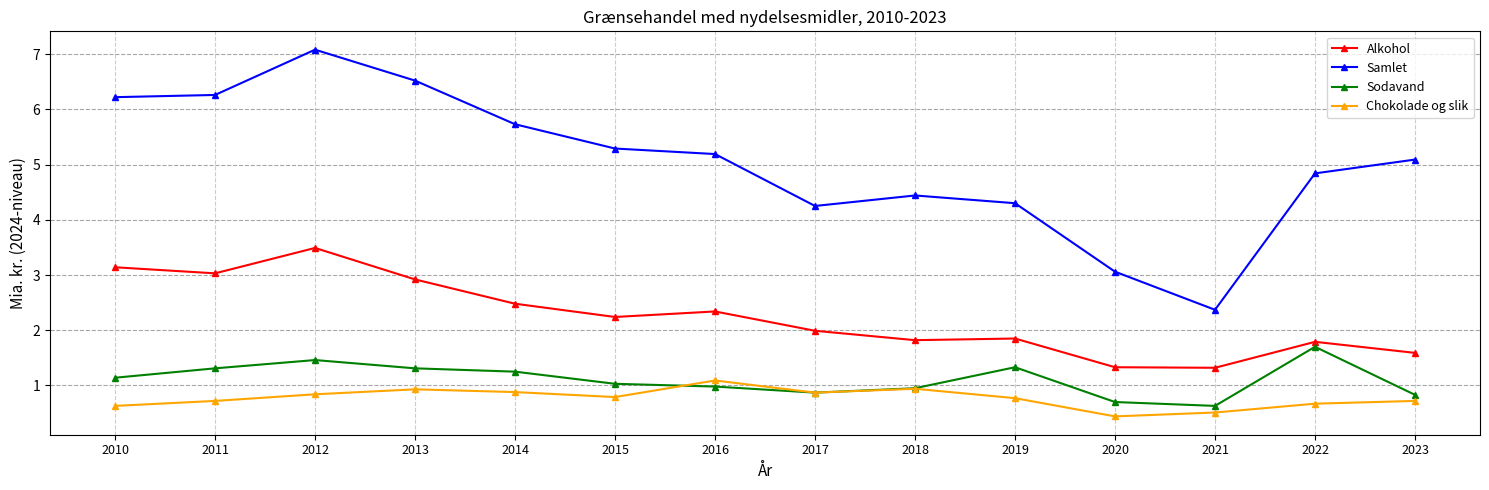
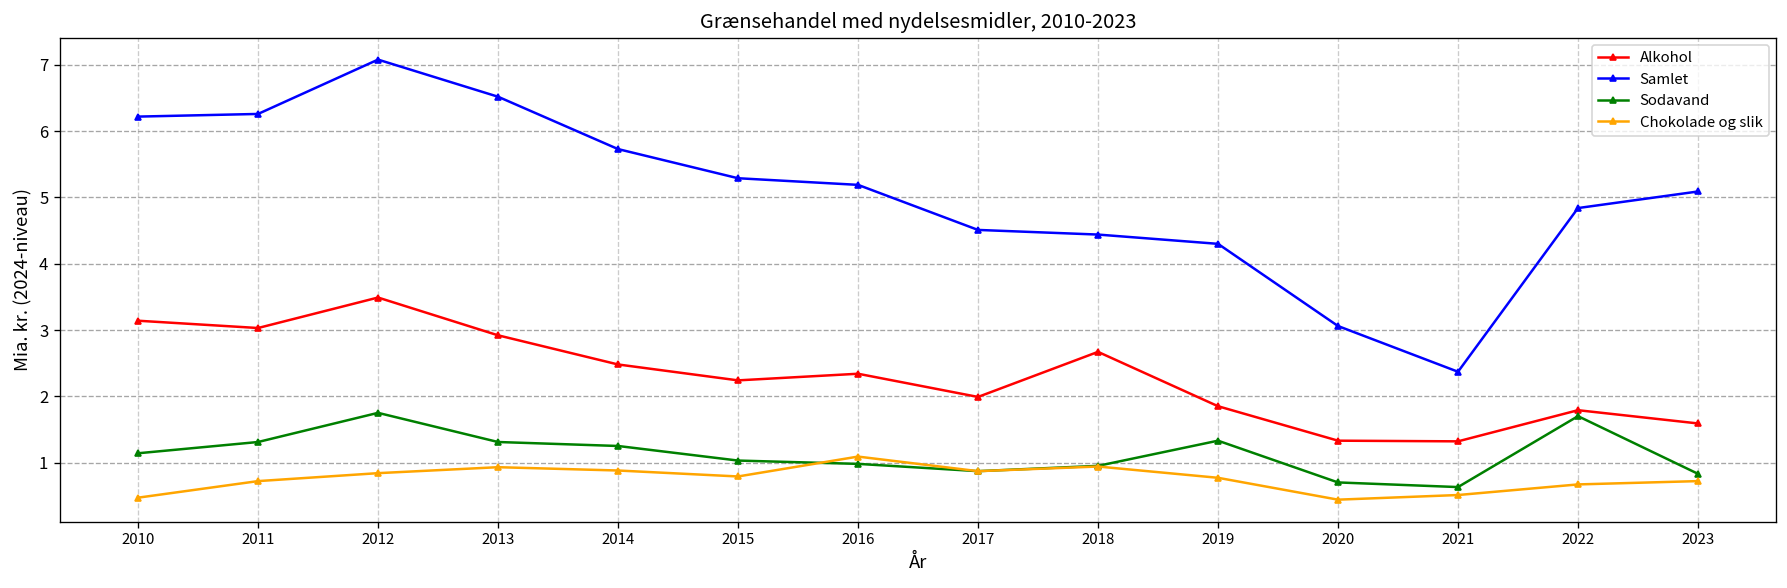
Chokolade og slik, 2010: 0.6 -> 0.5
Sodavand, 2012: 1.5 -> 1.8
Samlet, 2017: 4.3 -> 4.5
Alkohol, 2018: 1.8 -> 2.7
